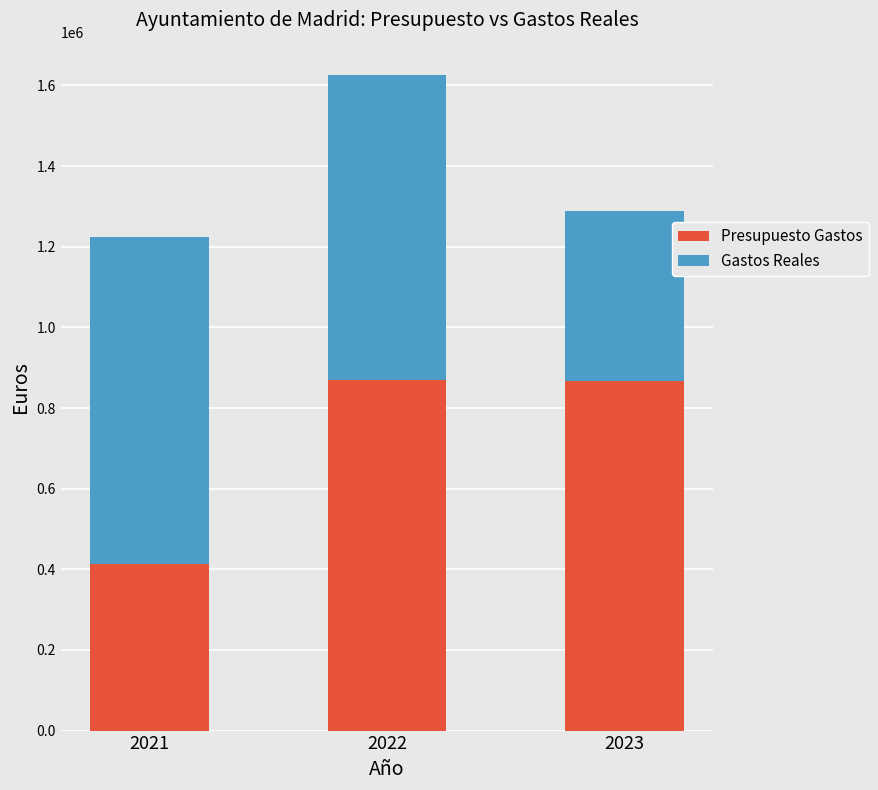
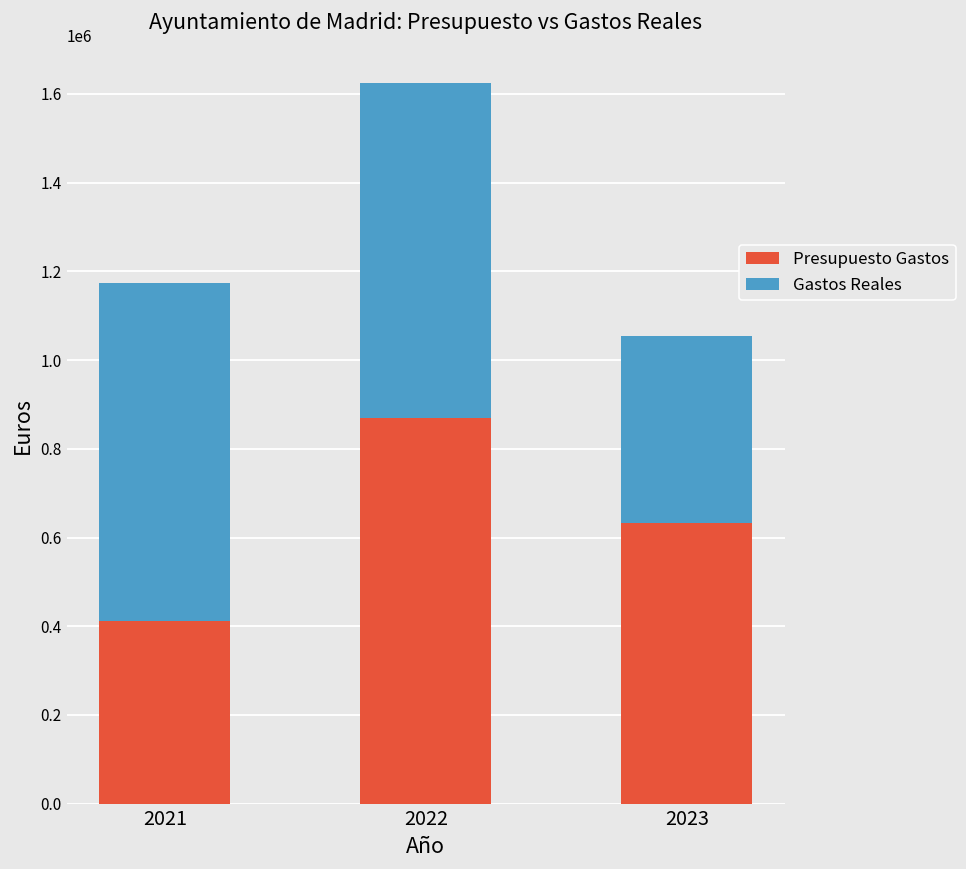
Gastos Reales, 2021: 810000 -> 760000
Presupuesto Gastos, 2023: 870000 -> 630000
